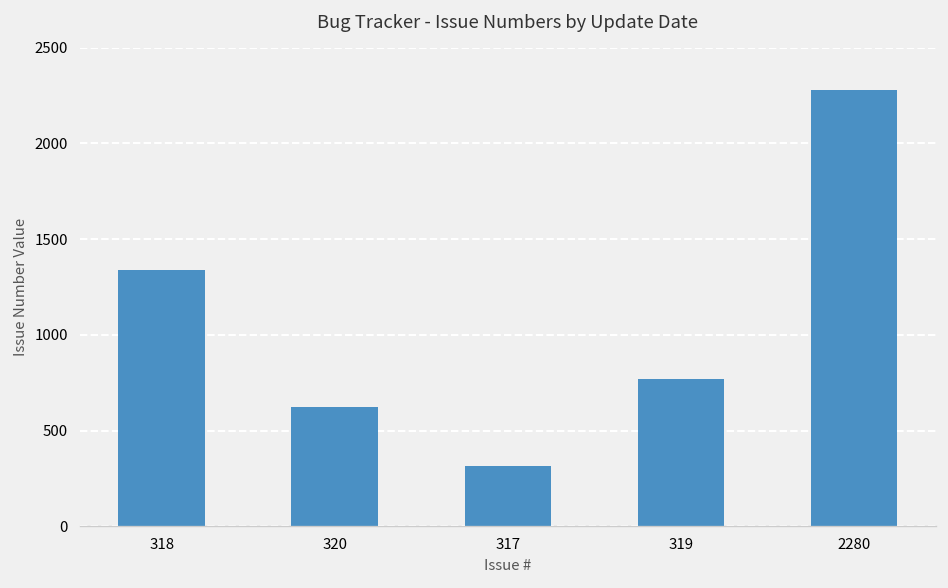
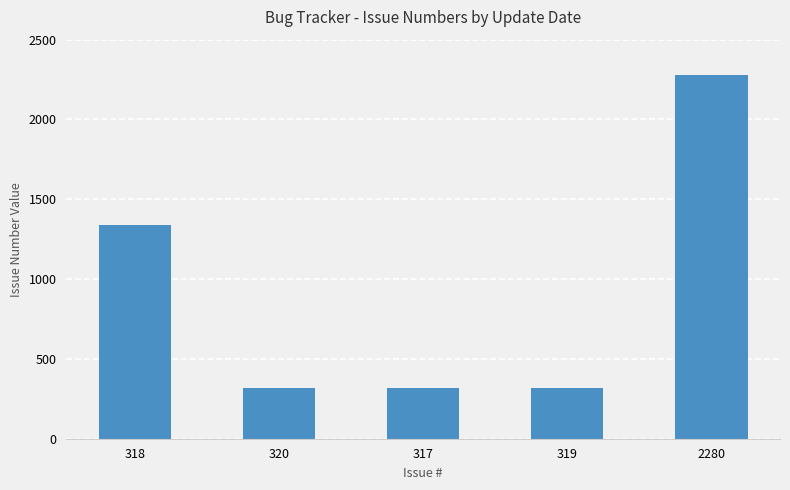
320: 620 -> 320
319: 770 -> 320
